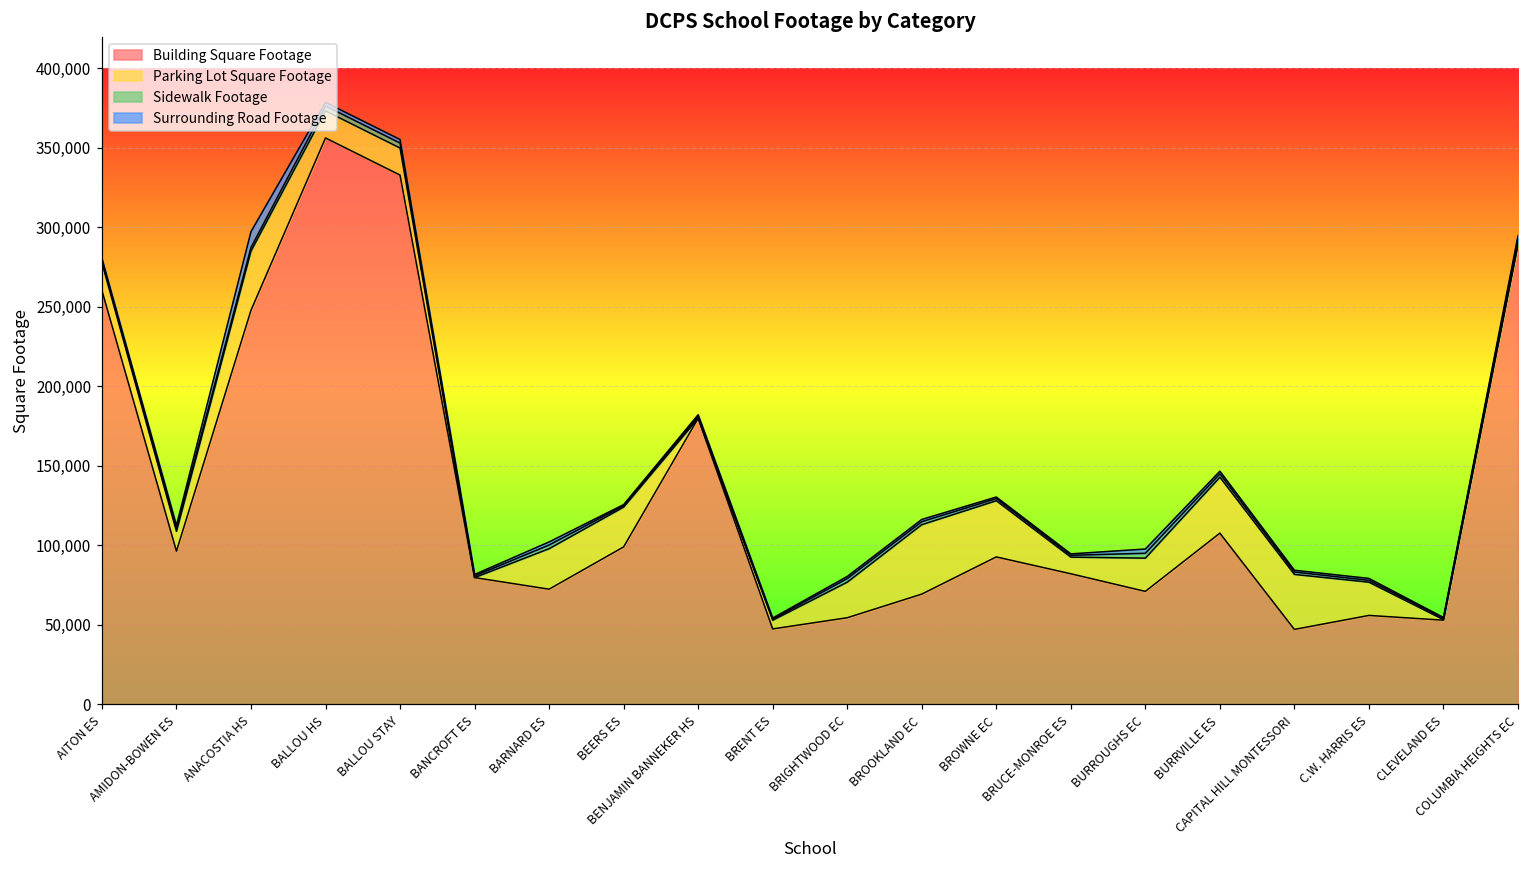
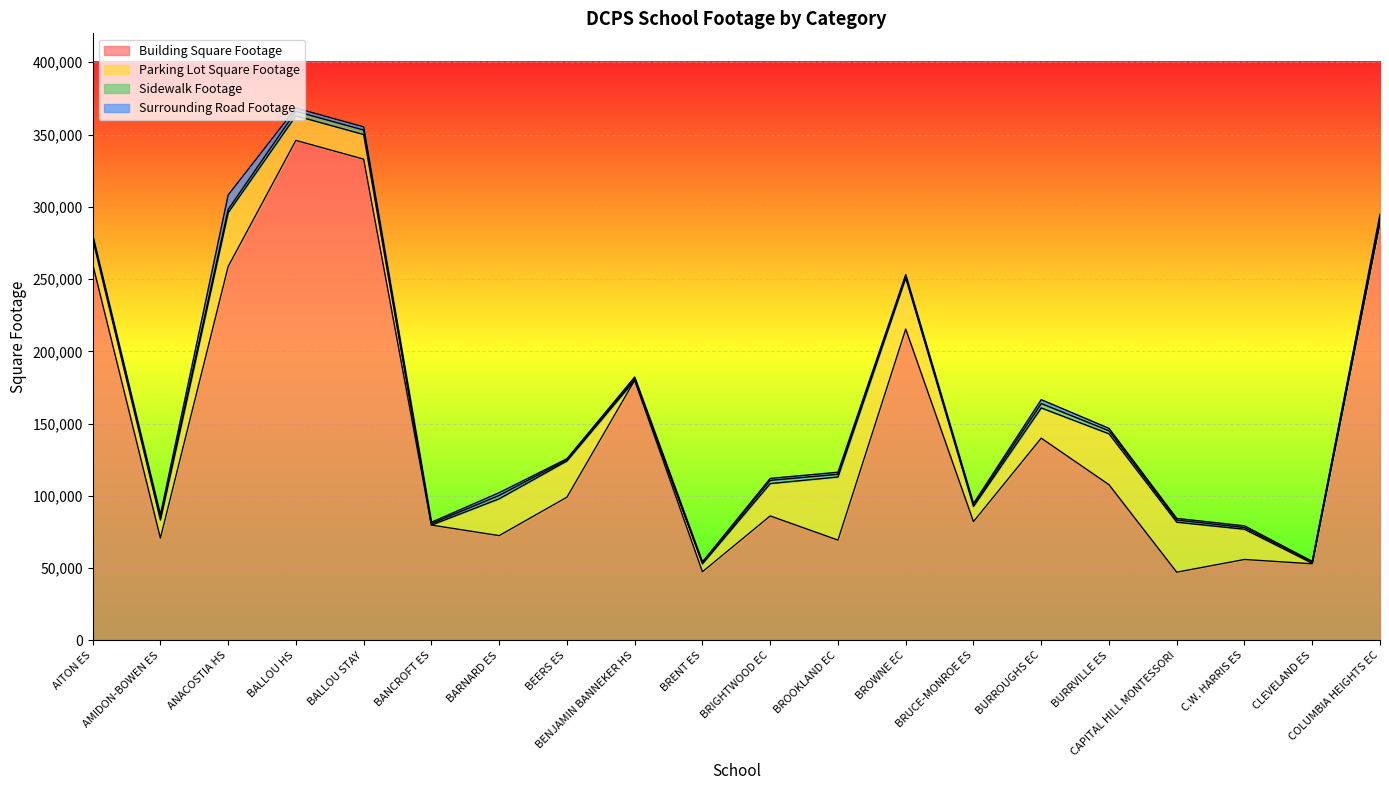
Building Square Footage, AMIDON-BOWEN ES: 96,000 -> 71,000
Building Square Footage, ANACOSTIA HS: 248,000 -> 259,000
Building Square Footage, BALLOU HS: 356,000 -> 346,000
Building Square Footage, BRIGHTWOOD EC: 55,000 -> 86,000
Building Square Footage, BROWNE EC: 93,000 -> 215,000
Building Square Footage, BURROUGHS EC: 71,000 -> 140,000
